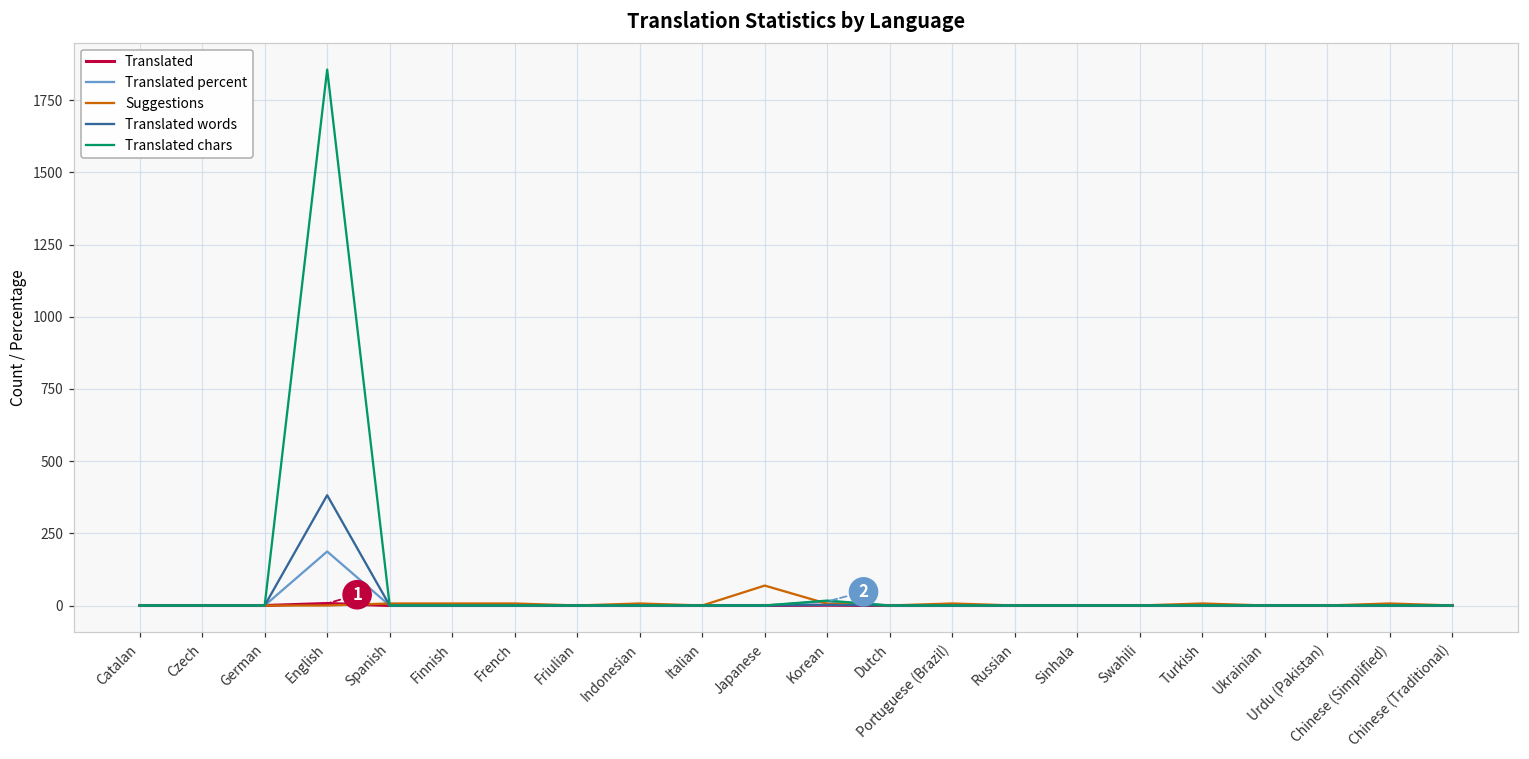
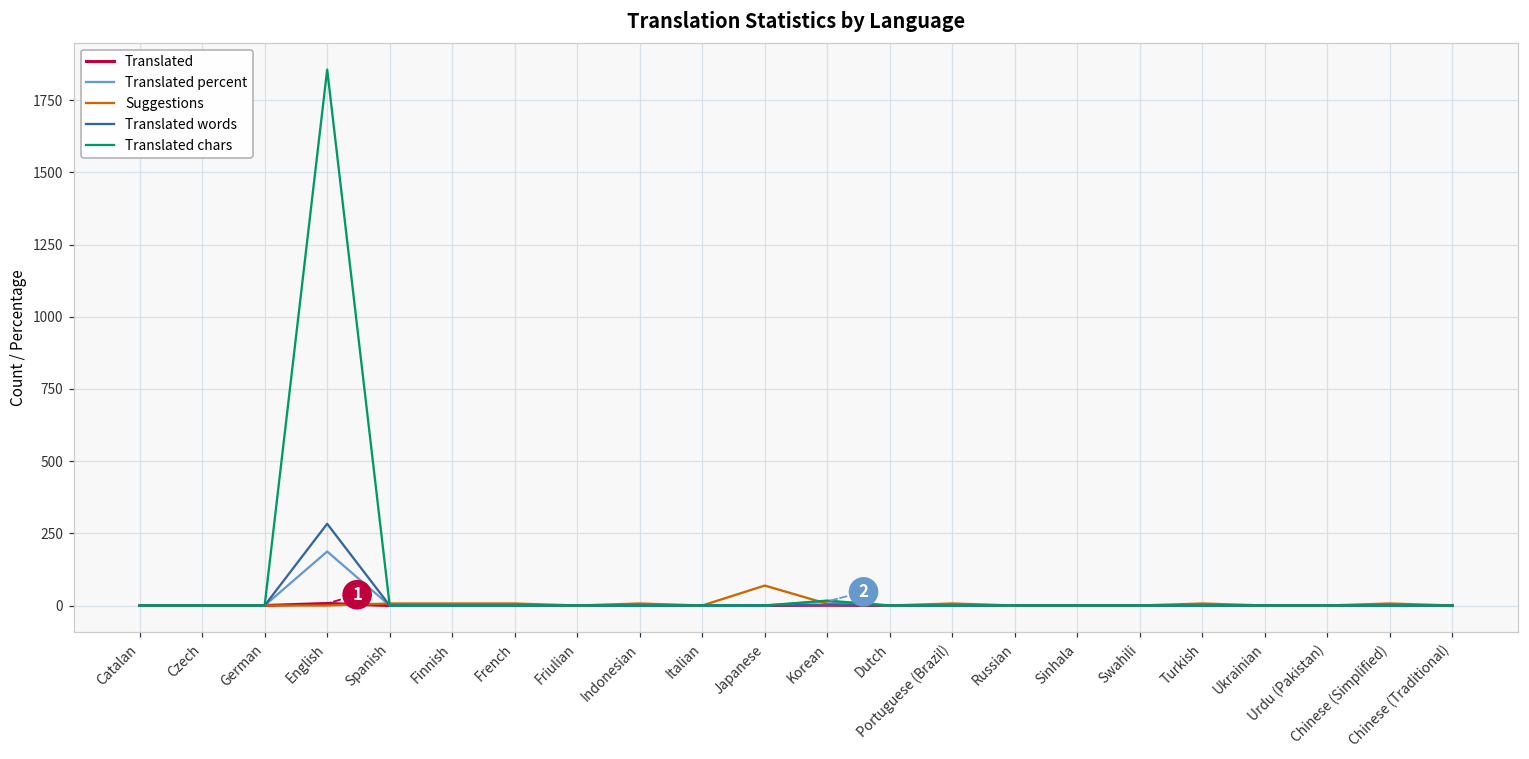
Translated words, English: 380 -> 280
